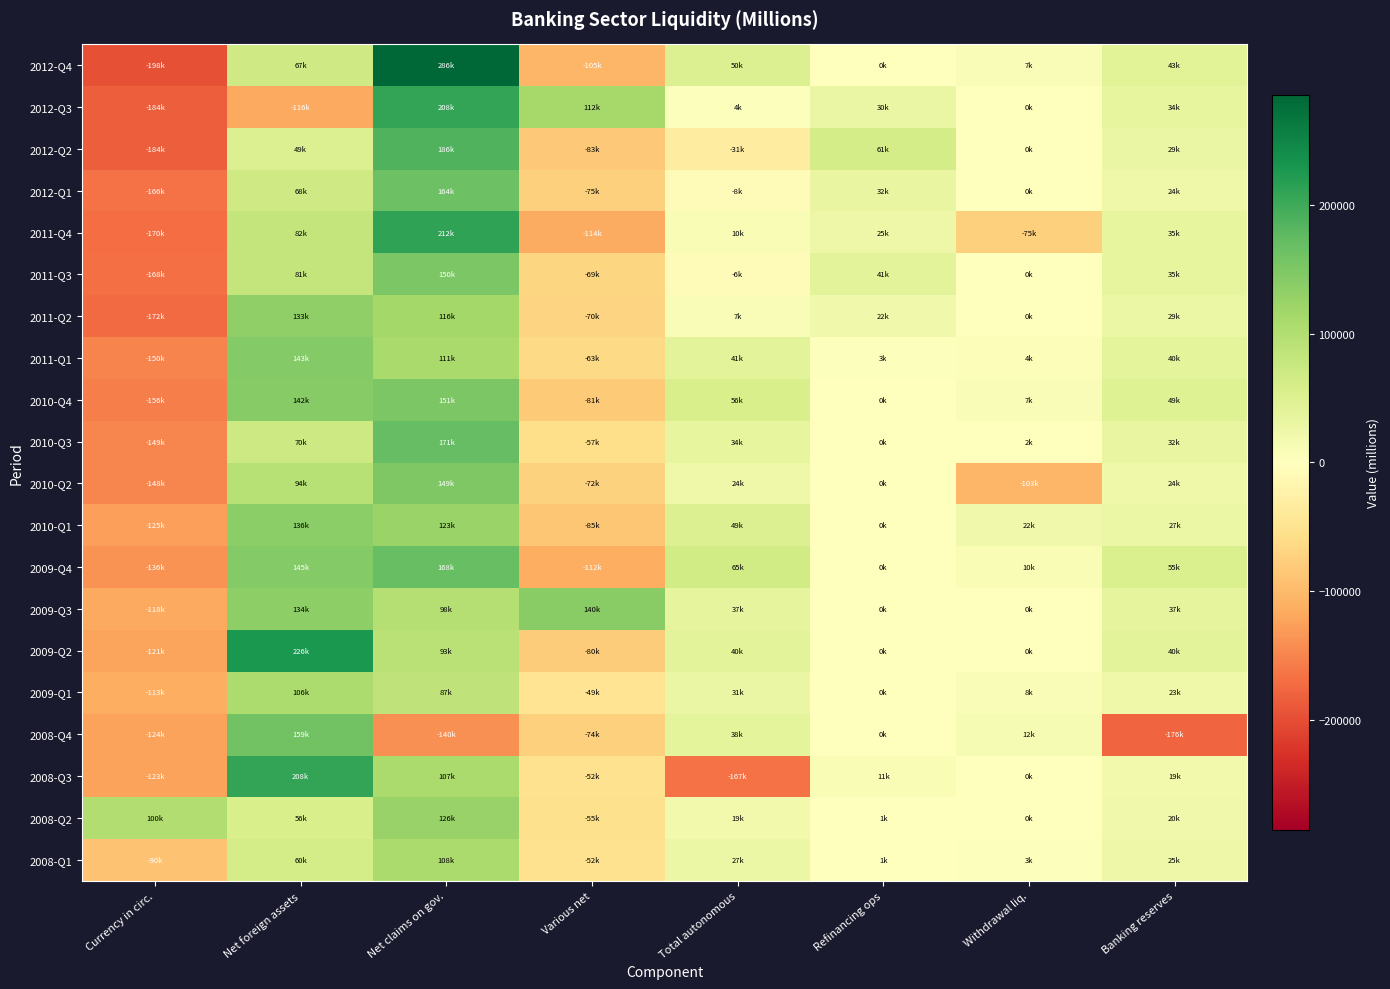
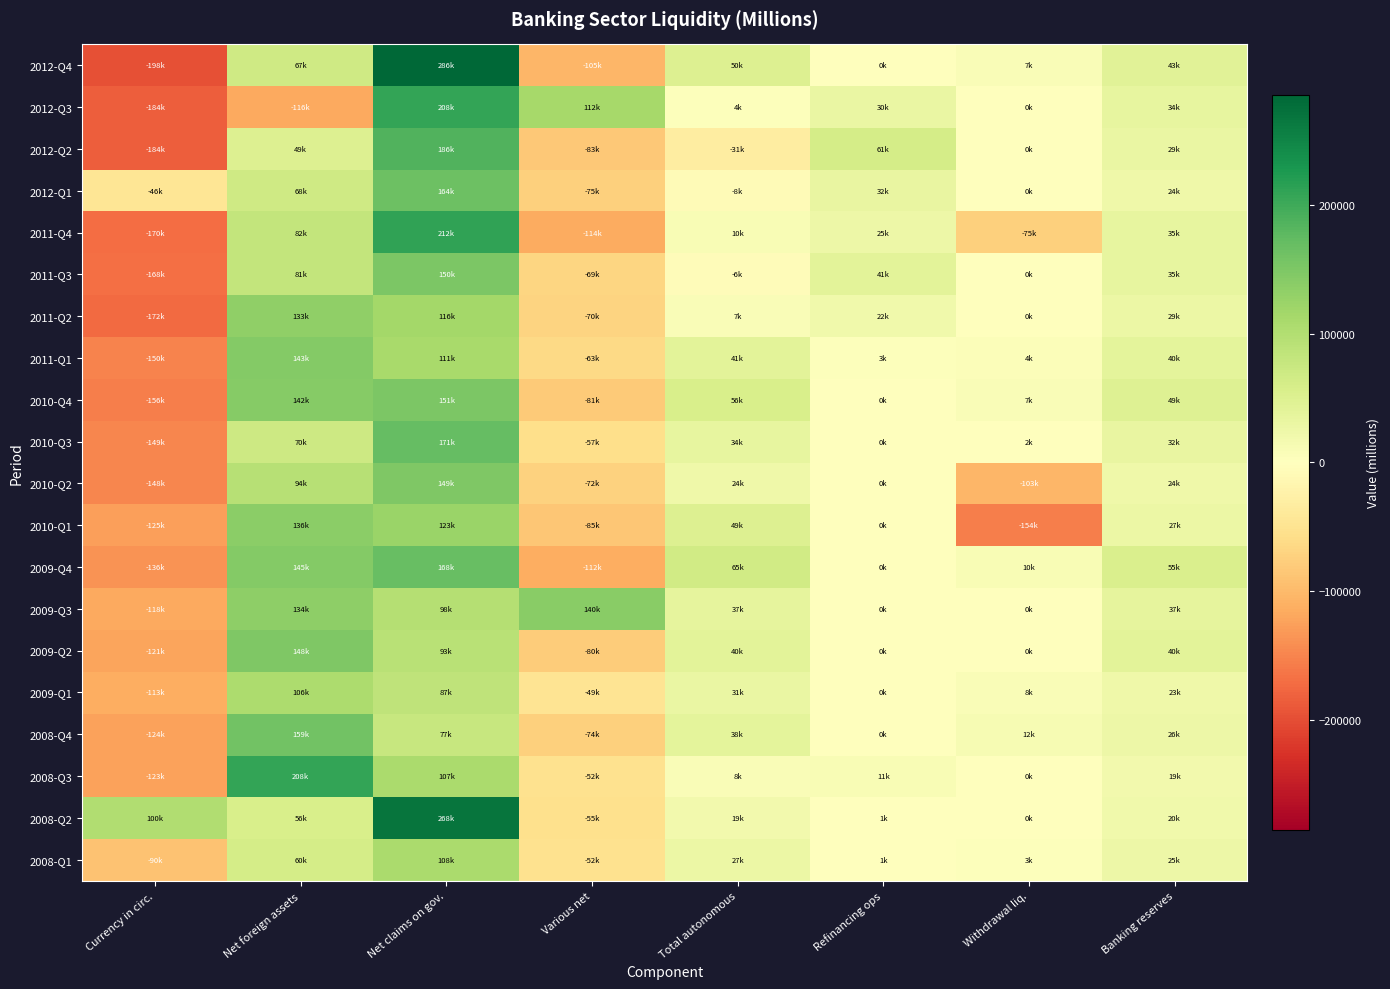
2012-Q1, Currency in circ.: -166k -> -46k
2010-Q1, Withdrawal liq.: 22k -> -154k
2009-Q2, Net foreign assets: 226k -> 148k
2008-Q4, Net claims on gov.: -140k -> 77k
2008-Q4, Banking reserves: -176k -> 26k
2008-Q3, Total autonomous: -167k -> 8k
2008-Q2, Net claims on gov.: 126k -> 268k
